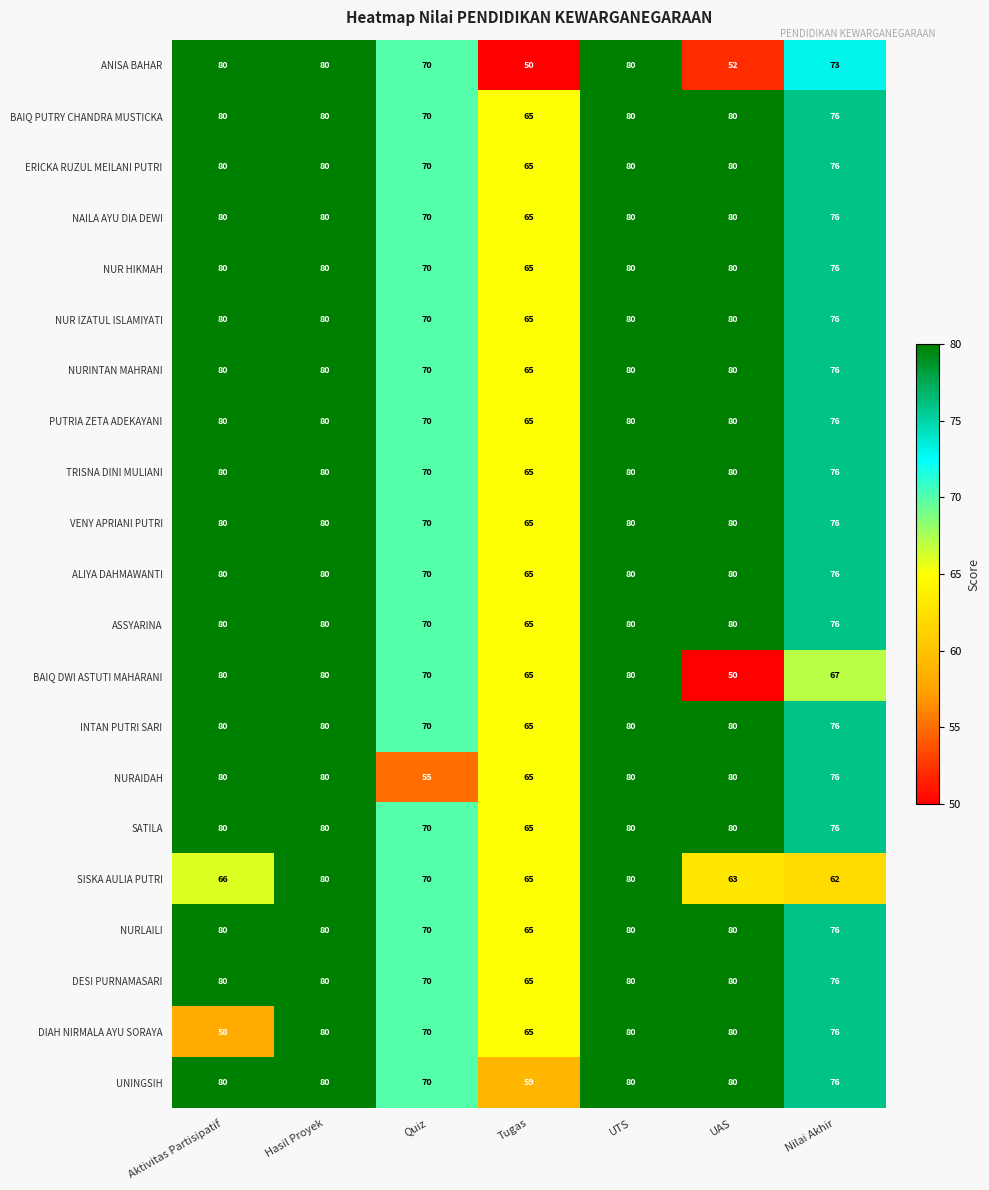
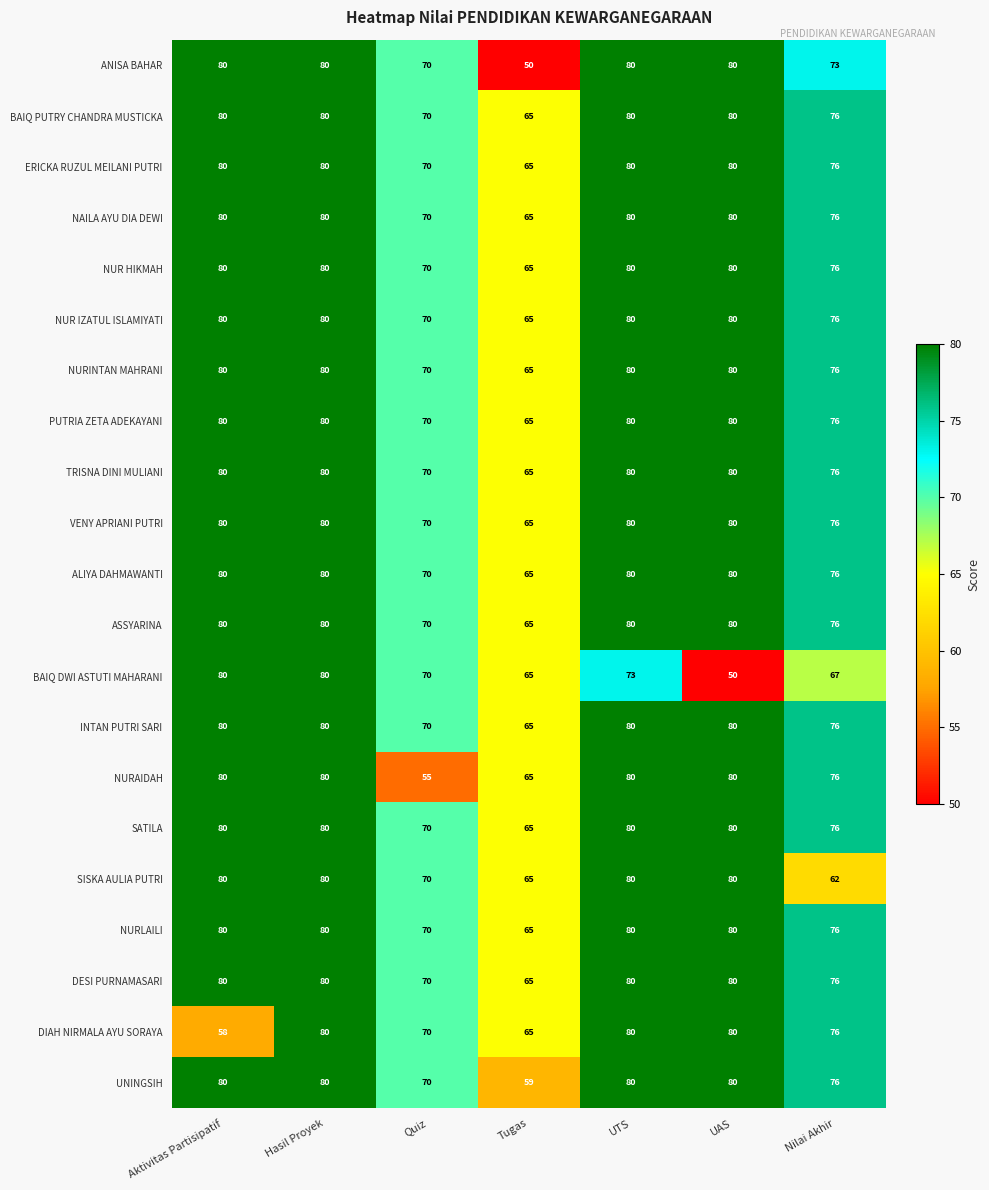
ANISA BAHAR, UAS: 52 -> 80
BAIQ DWI ASTUTI MAHARANI, UTS: 80 -> 73
SISKA AULIA PUTRI, Aktivitas Partisipatif: 66 -> 80
SISKA AULIA PUTRI, UAS: 63 -> 80
